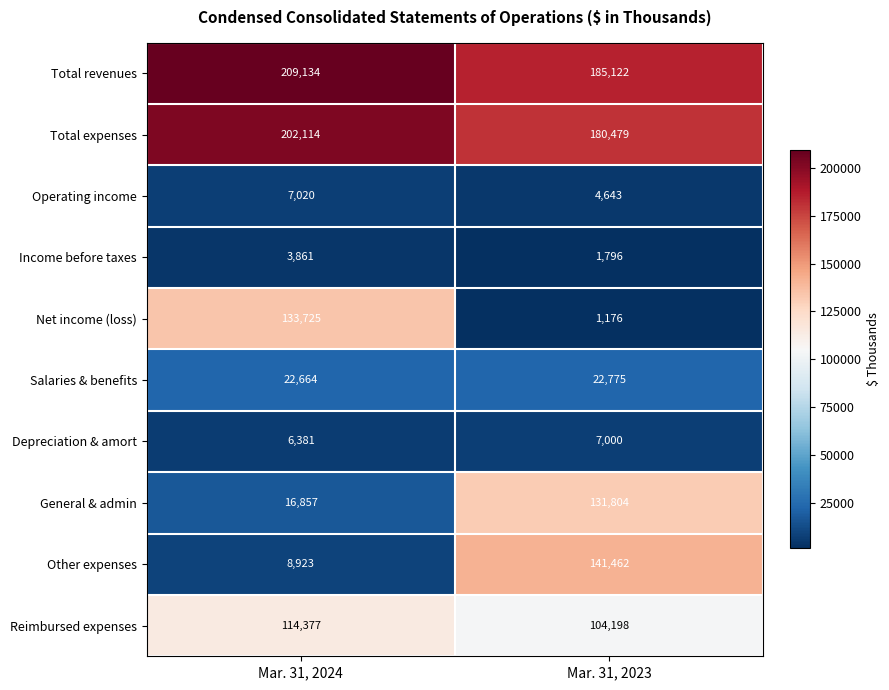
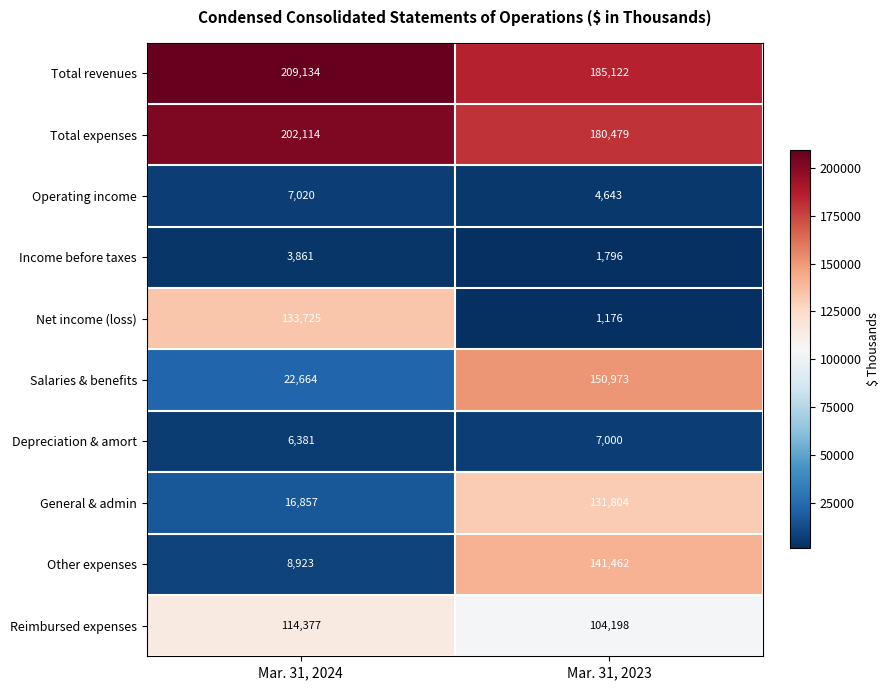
Salaries & benefits, Mar. 31, 2023: 22,775 -> 150,973
